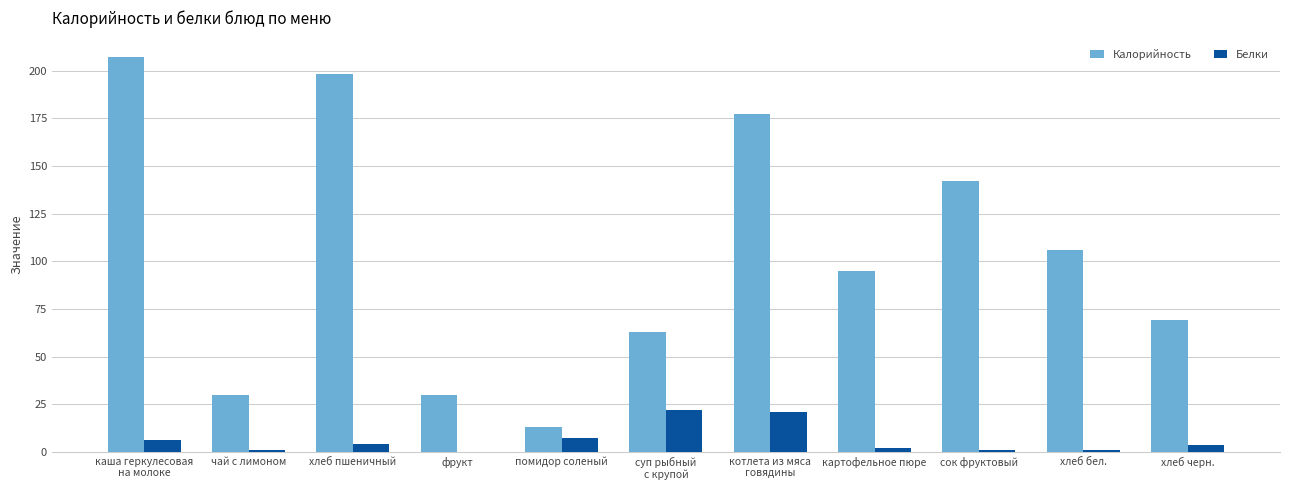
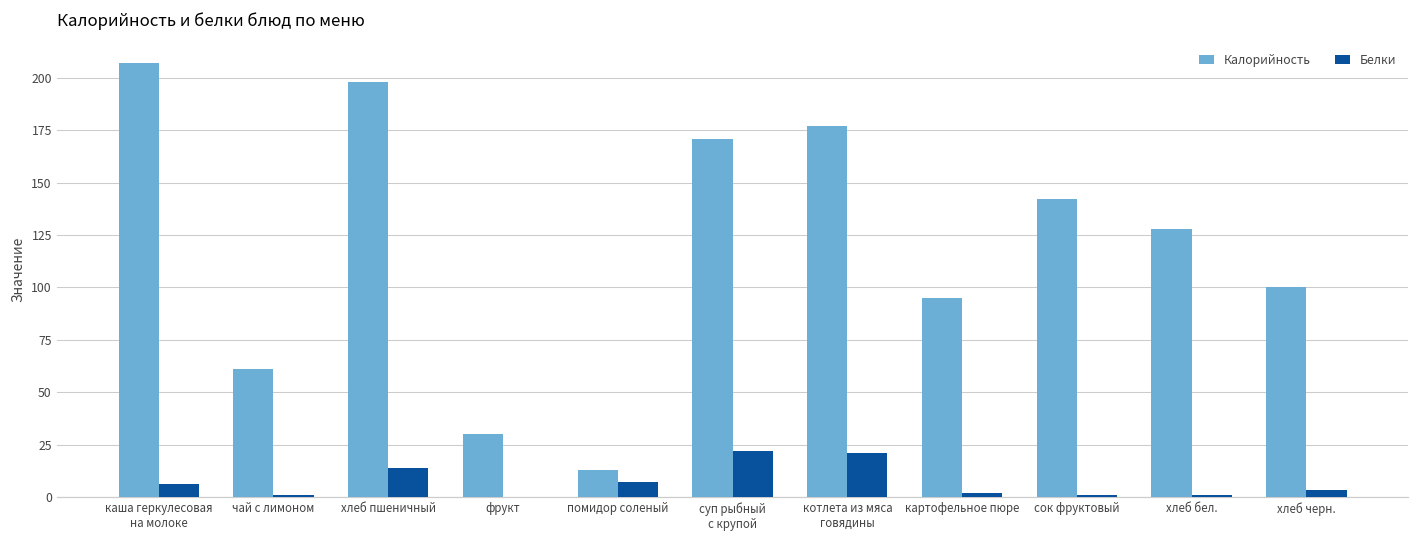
Калорийность, чай с лимоном: 30 -> 61
Белки, хлеб пшеничный: 4 -> 14
Калорийность, суп рыбный с крупой: 63 -> 171
Калорийность, хлеб бел.: 106 -> 128
Калорийность, хлеб черн.: 69 -> 100
